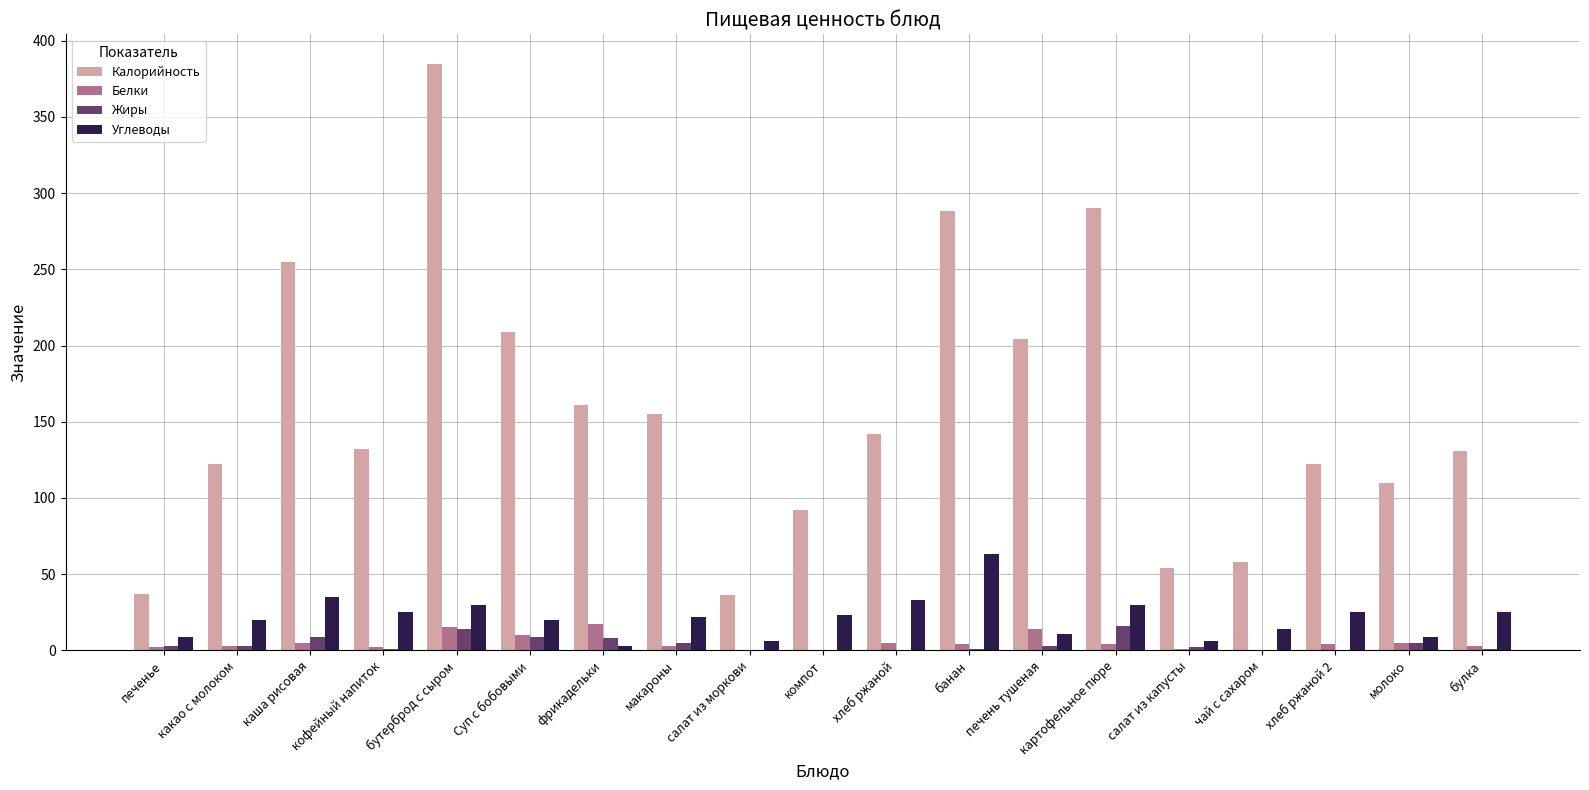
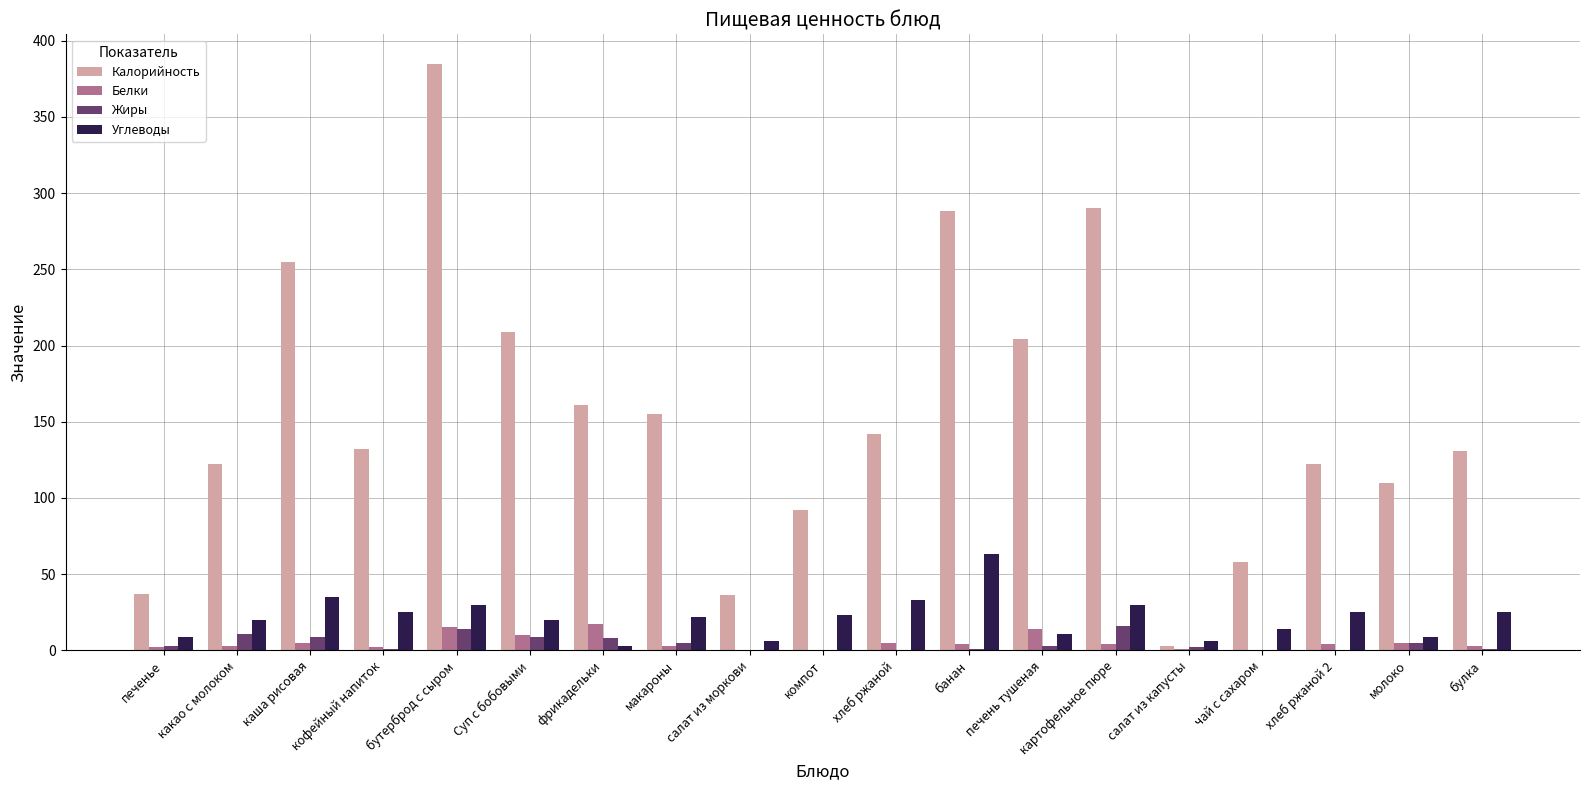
Жиры, какао с молоком: 3 -> 11
Калорийность, салат из капусты: 54 -> 3
